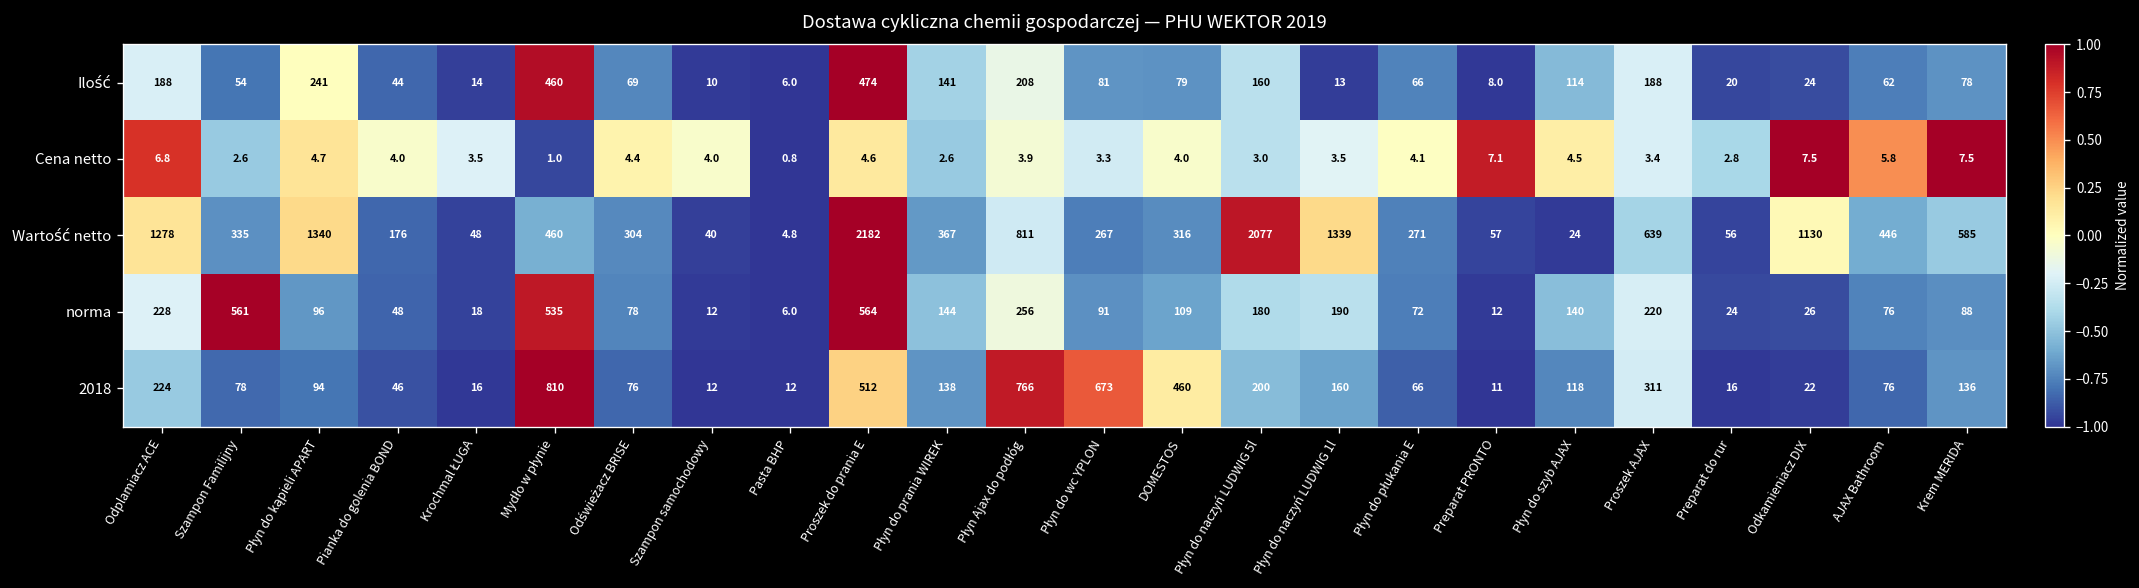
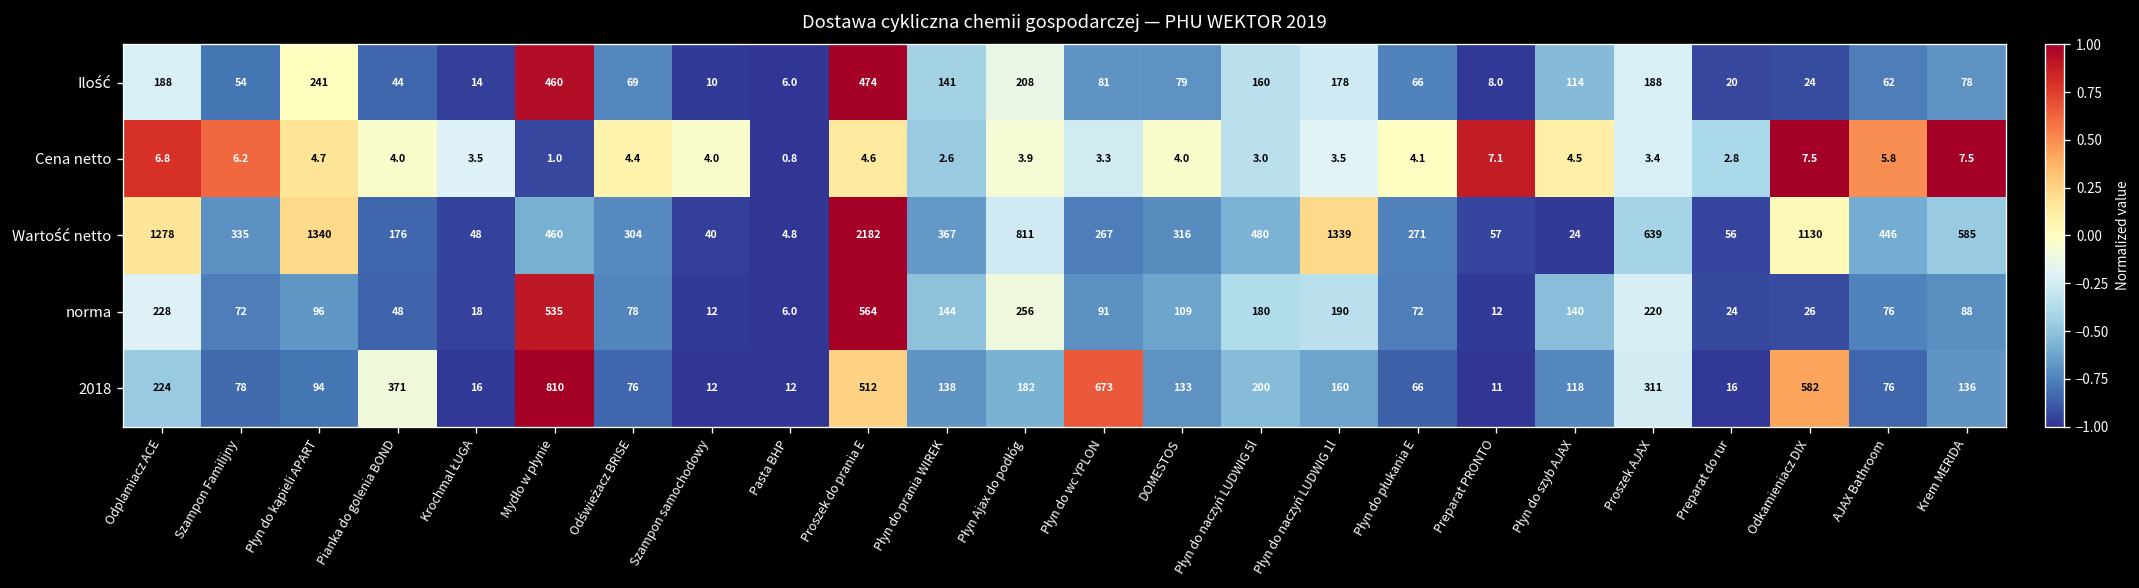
Ilość, Płyn do naczyń LUDWIG 1l: 13 -> 178
Cena netto, Szampon Familijny: 2.6 -> 6.2
Wartość netto, Płyn do naczyń LUDWIG 5l: 2077 -> 480
norma, Szampon Familijny: 561 -> 72
2018, Pianka do golenia BOND: 46 -> 371
2018, Płyn Ajax do podłóg: 766 -> 182
2018, DOMESTOS: 460 -> 133
2018, Odkamieniacz DIX: 22 -> 582
